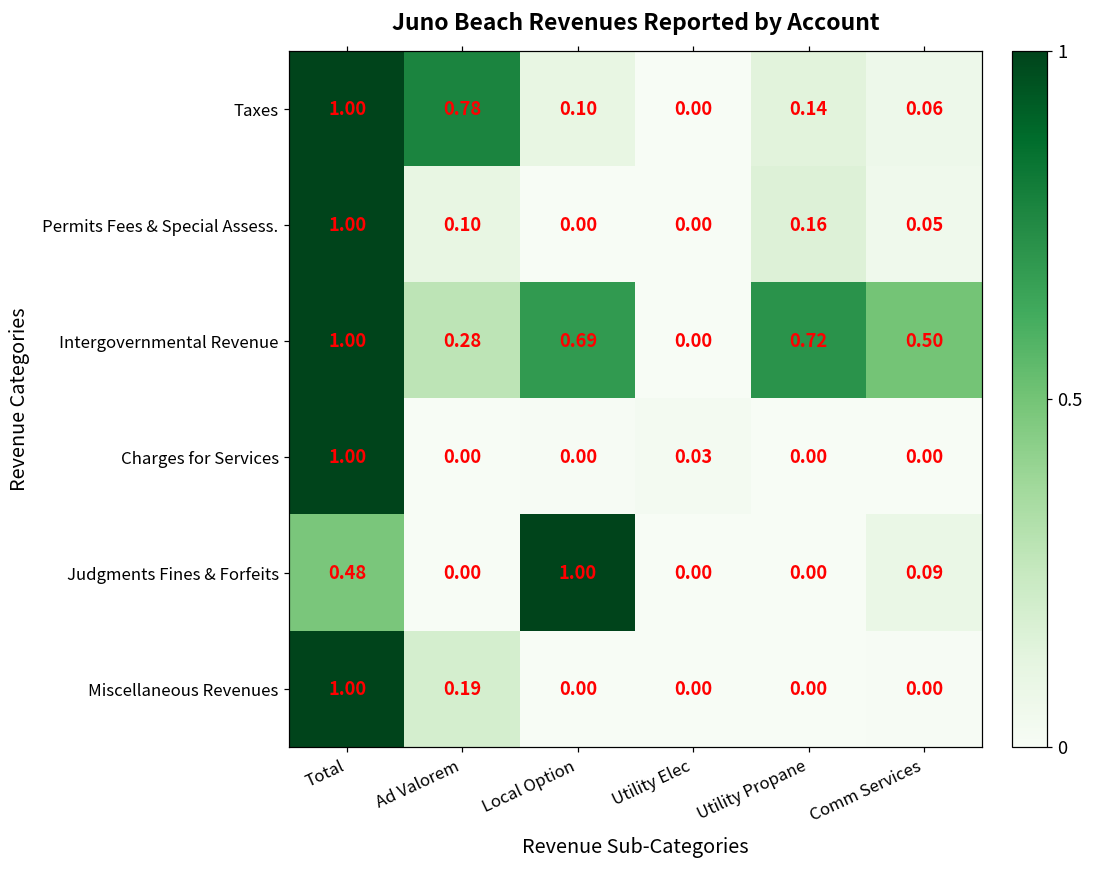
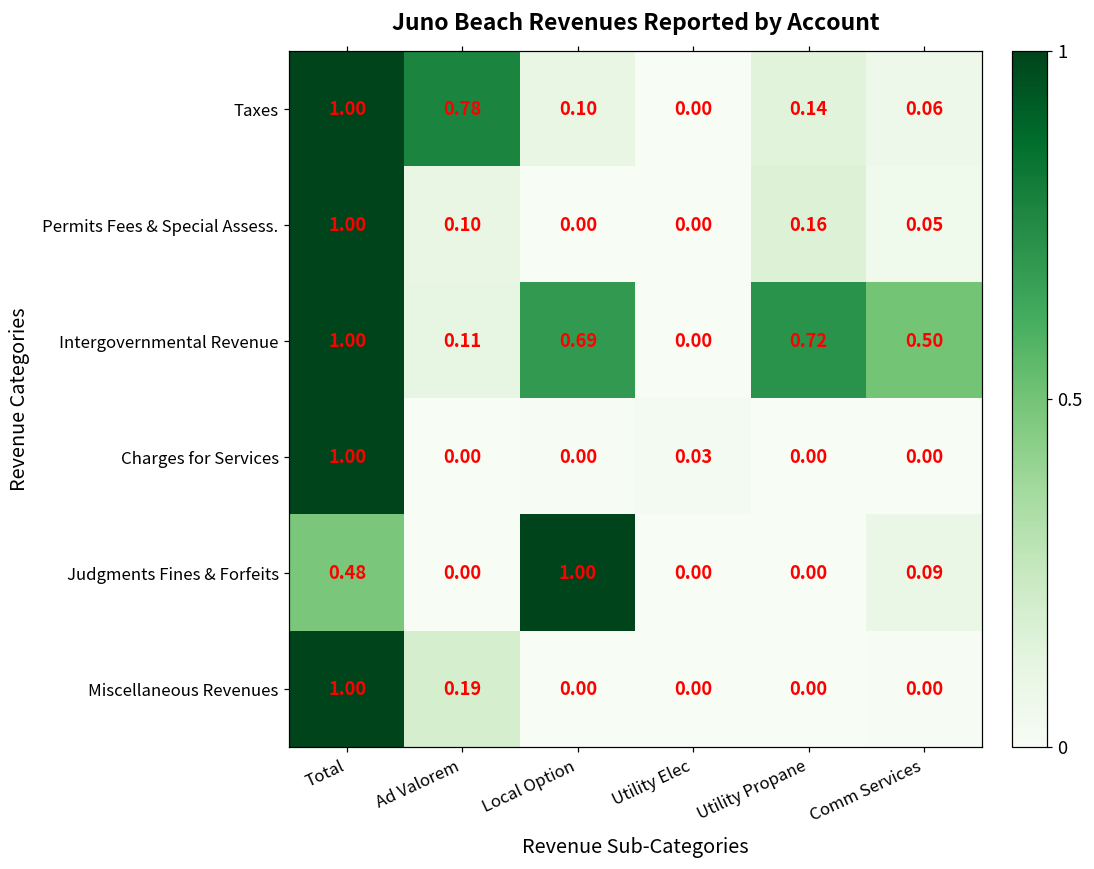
Intergovernmental Revenue, Ad Valorem: 0.28 -> 0.11
